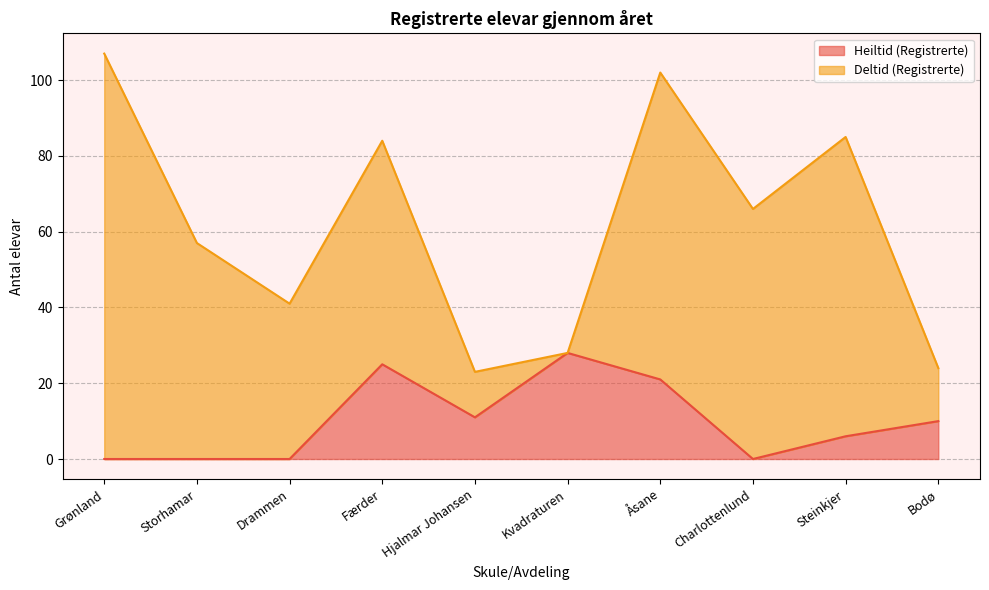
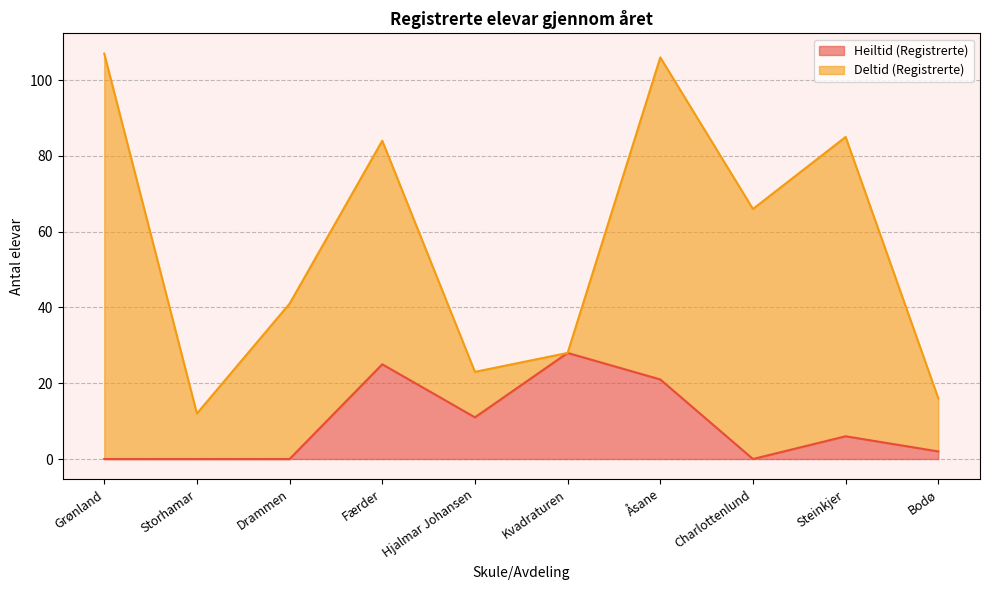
Deltid (Registrerte), Storhamar: 57 -> 12
Deltid (Registrerte), Åsane: 81 -> 85
Heiltid (Registrerte), Bodø: 10 -> 2
